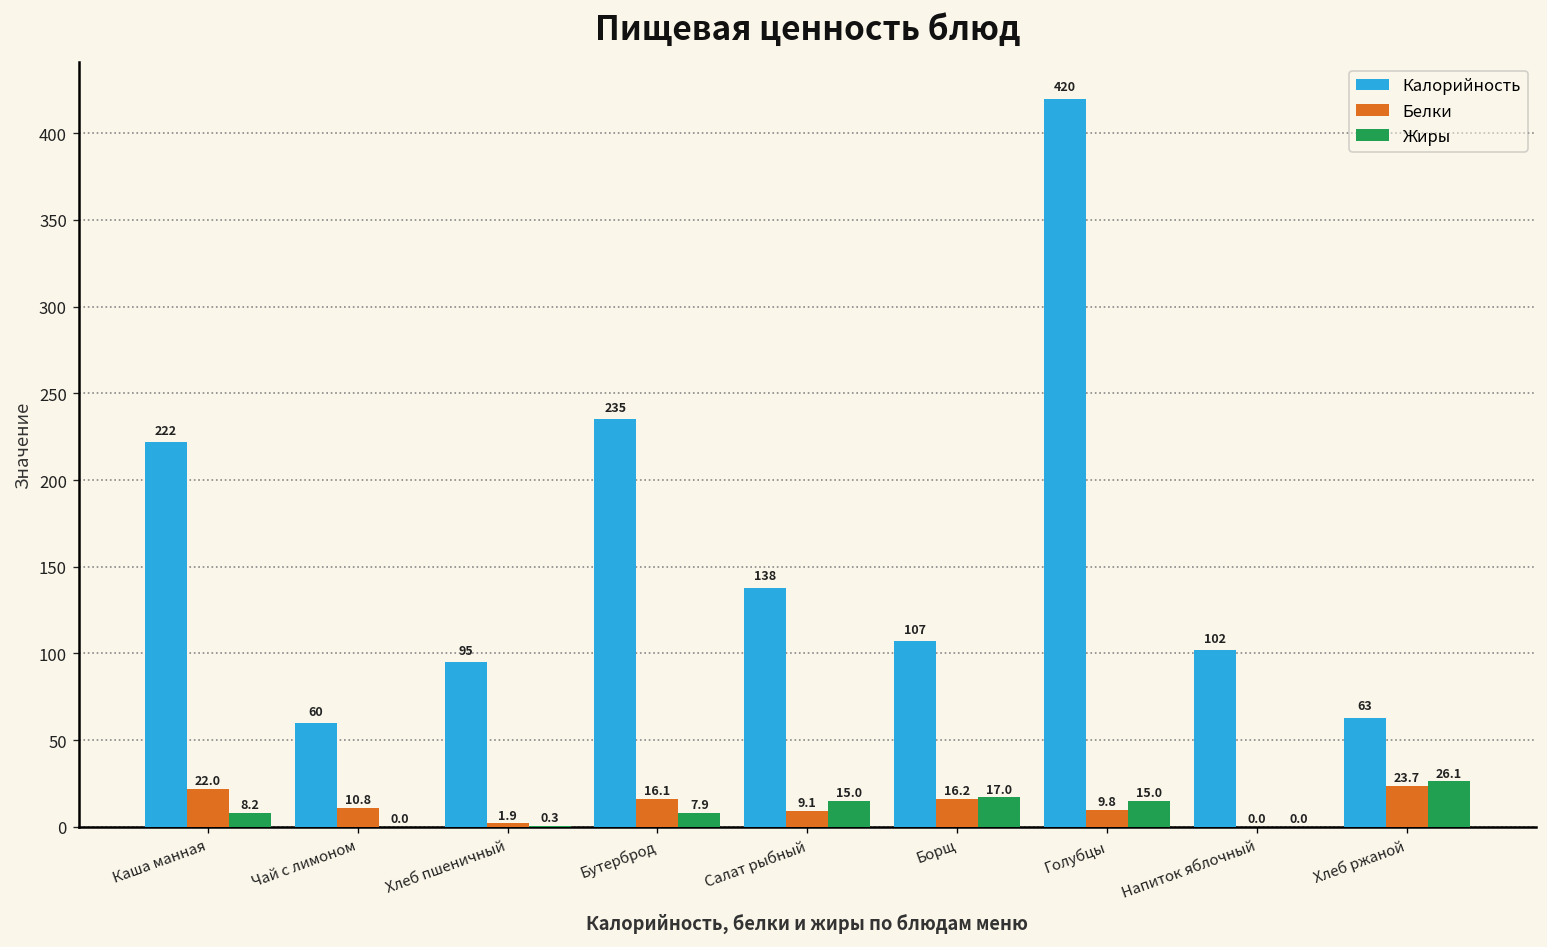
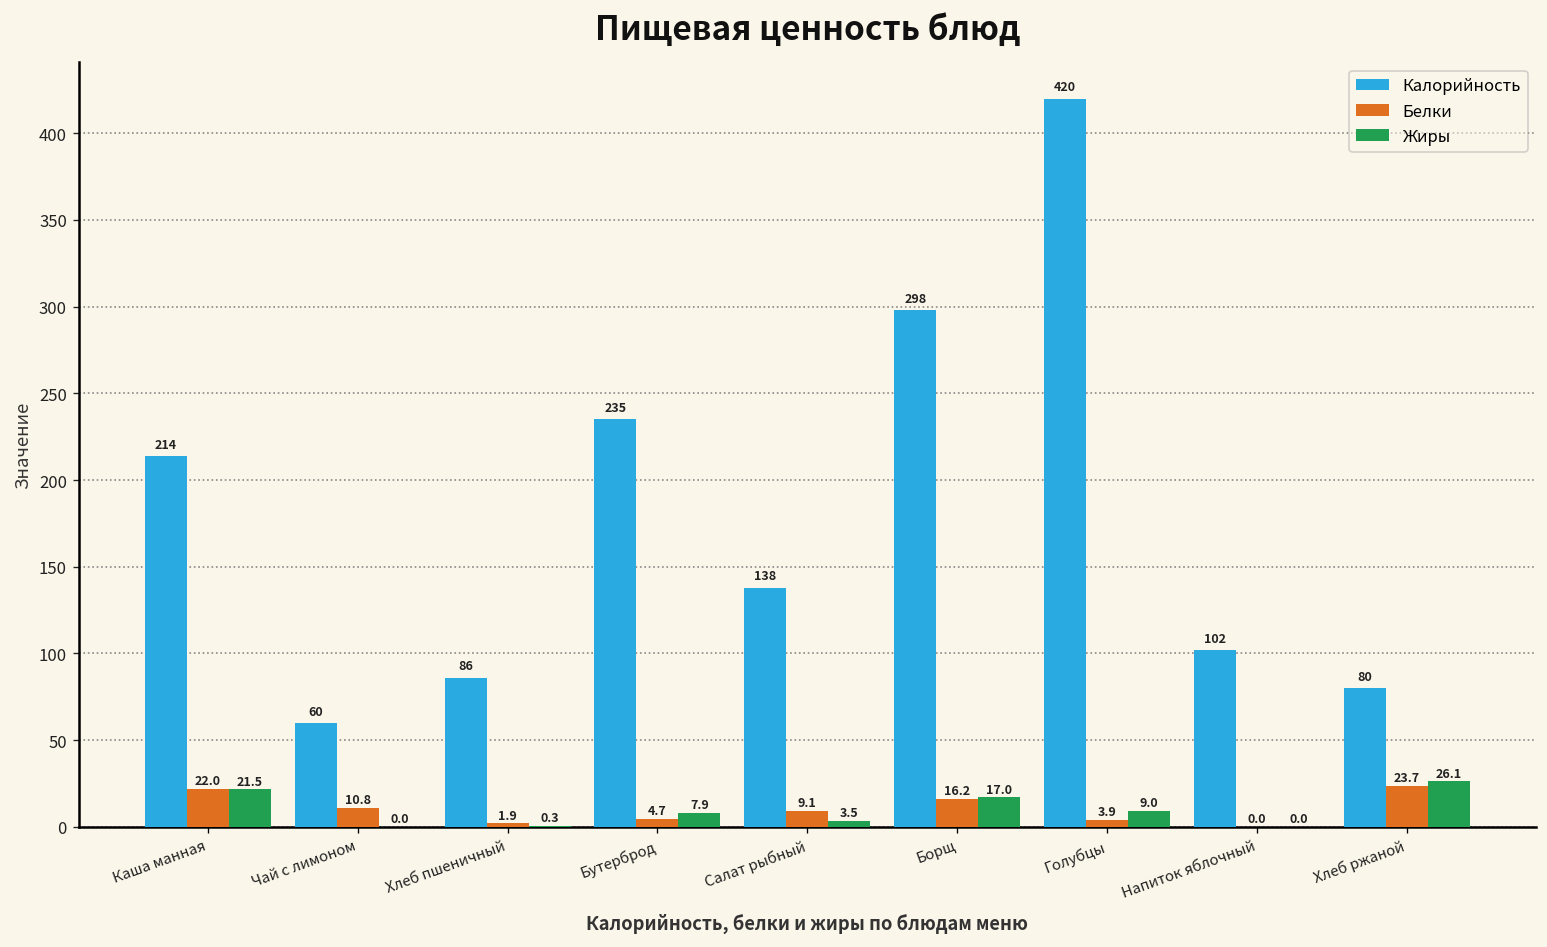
Калорийность, Каша манная: 222 -> 214
Жиры, Каша манная: 8.2 -> 21.5
Калорийность, Хлеб пшеничный: 95 -> 86
Белки, Бутерброд: 16.1 -> 4.7
Жиры, Салат рыбный: 15.0 -> 3.5
Калорийность, Борщ: 107 -> 298
Белки, Голубцы: 9.8 -> 3.9
Жиры, Голубцы: 15.0 -> 9.0
Калорийность, Хлеб ржаной: 63 -> 80
